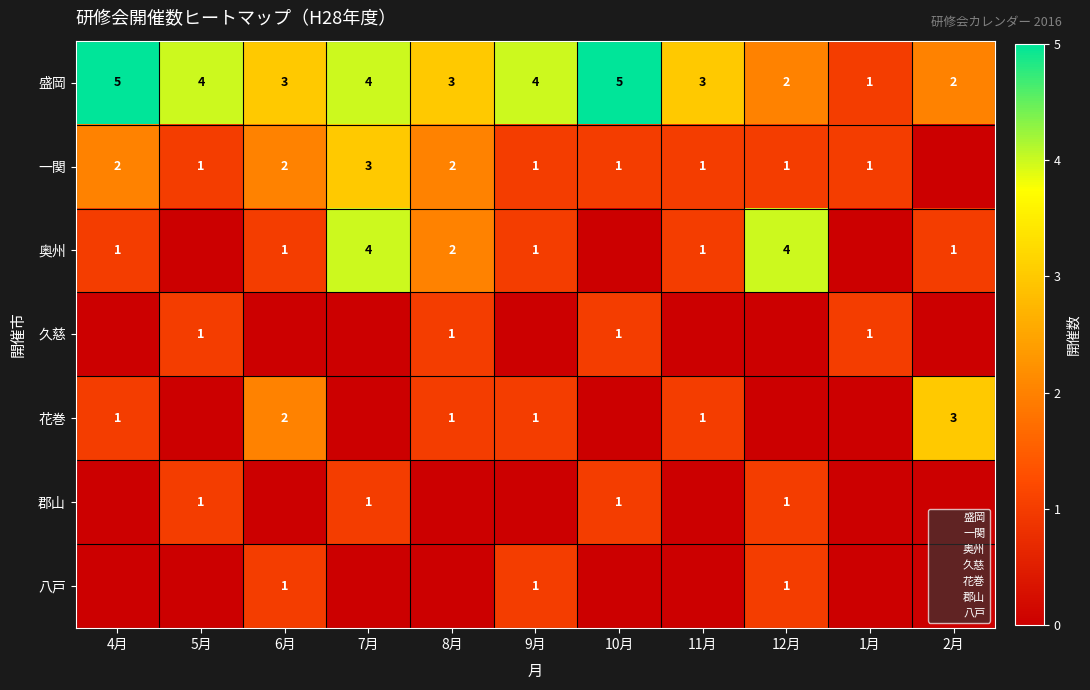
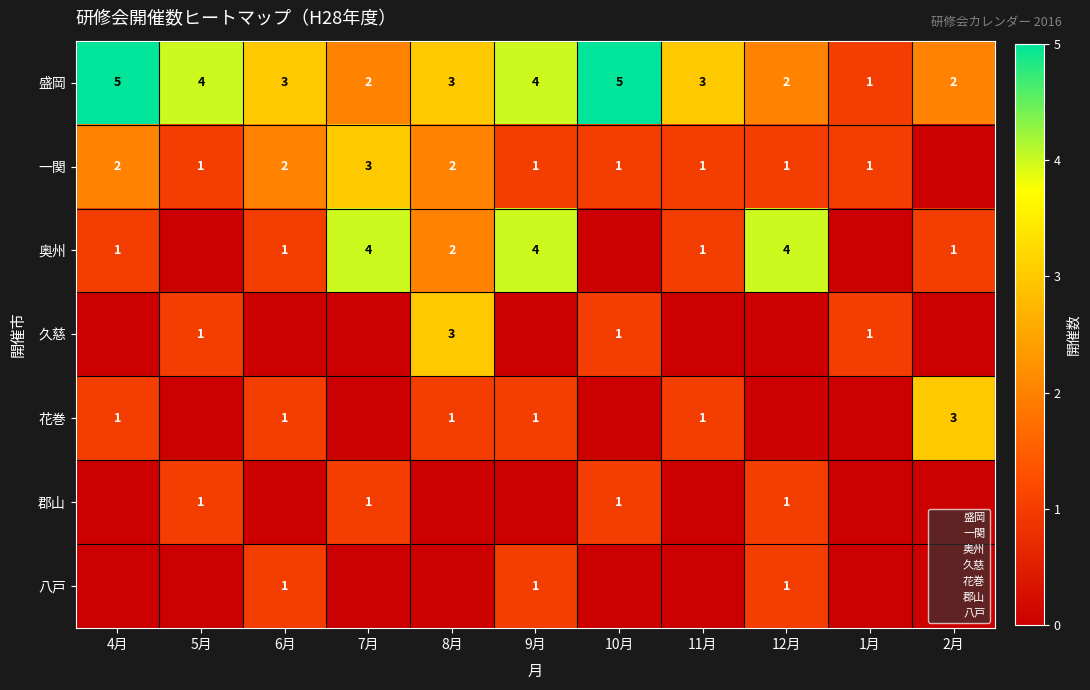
盛岡, 7月: 4 -> 2
奥州, 9月: 1 -> 4
久慈, 8月: 1 -> 3
花巻, 6月: 2 -> 1
